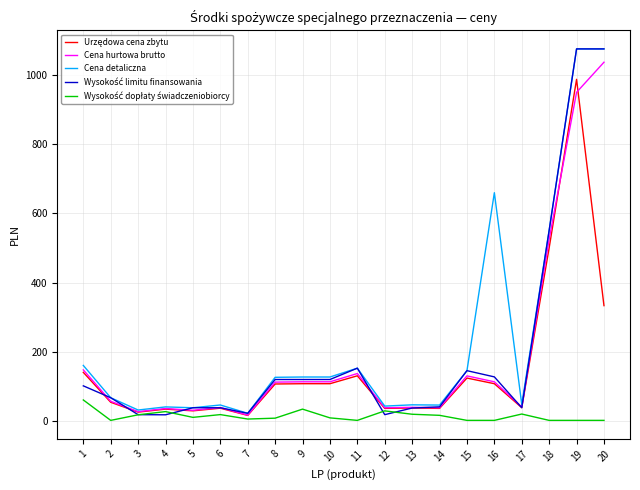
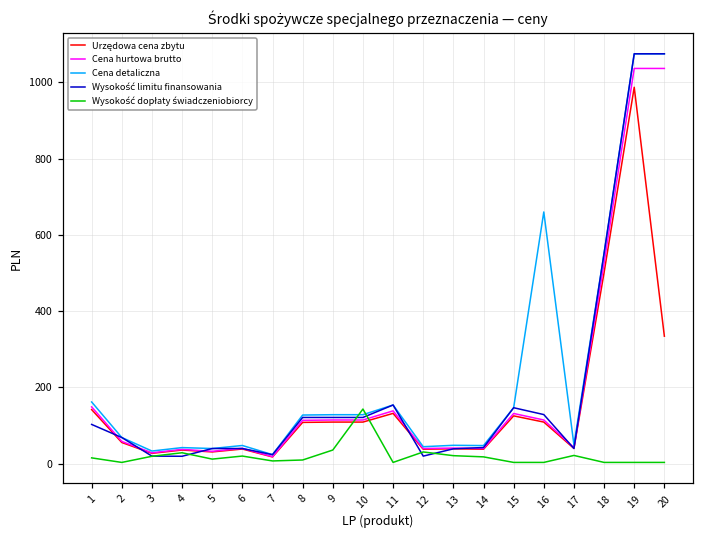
Wysokość dopłaty świadczeniobiorcy, 1: 60 -> 20
Wysokość dopłaty świadczeniobiorcy, 10: 10 -> 140
Cena hurtowa brutto, 19: 950 -> 1040
